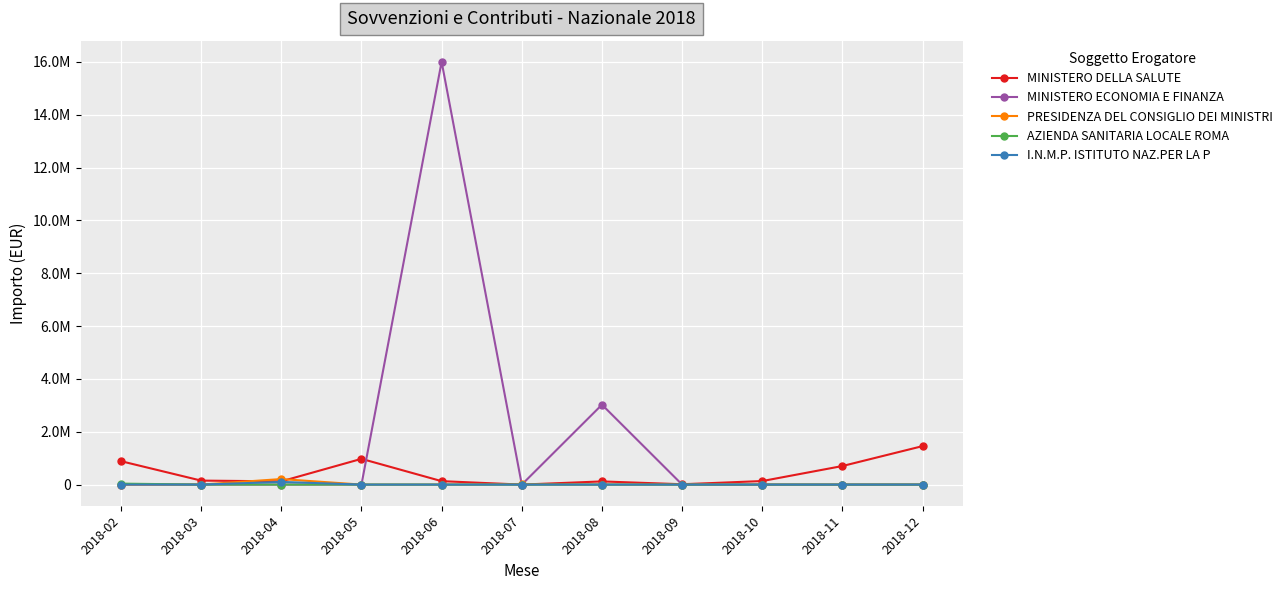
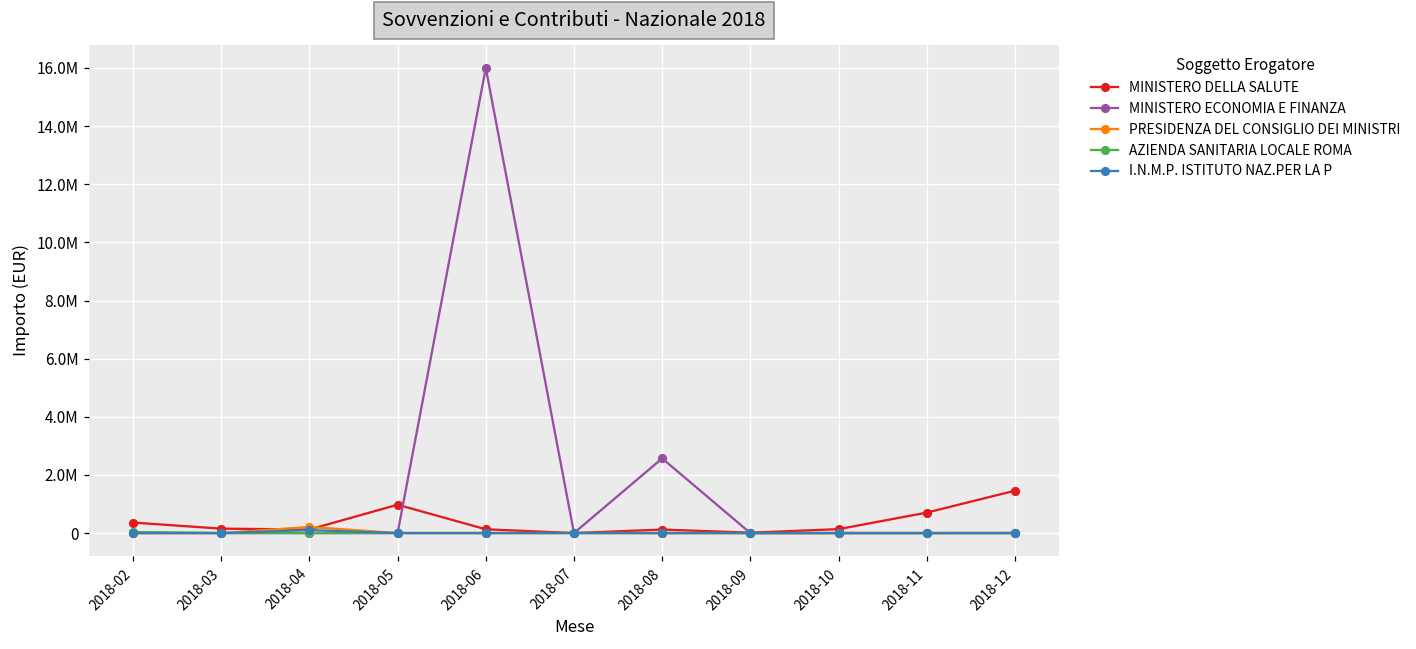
MINISTERO DELLA SALUTE, 2018-02: 900000 -> 400000
MINISTERO ECONOMIA E FINANZA, 2018-08: 3000000 -> 2600000
